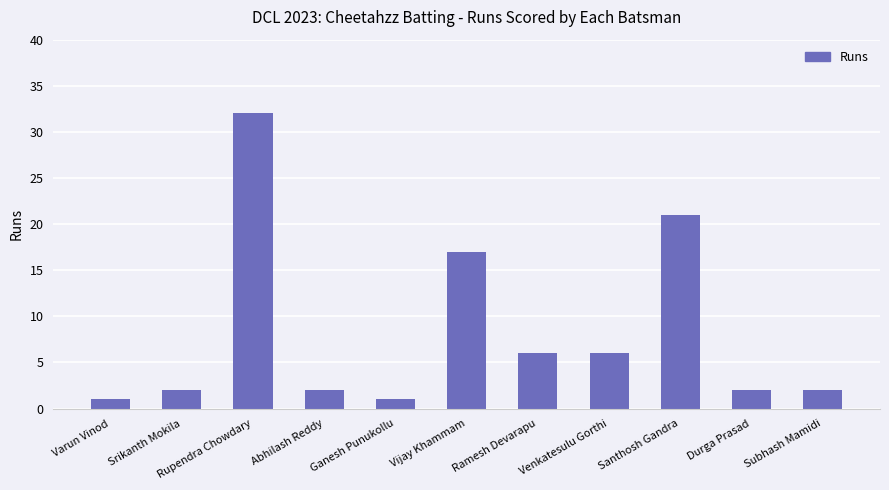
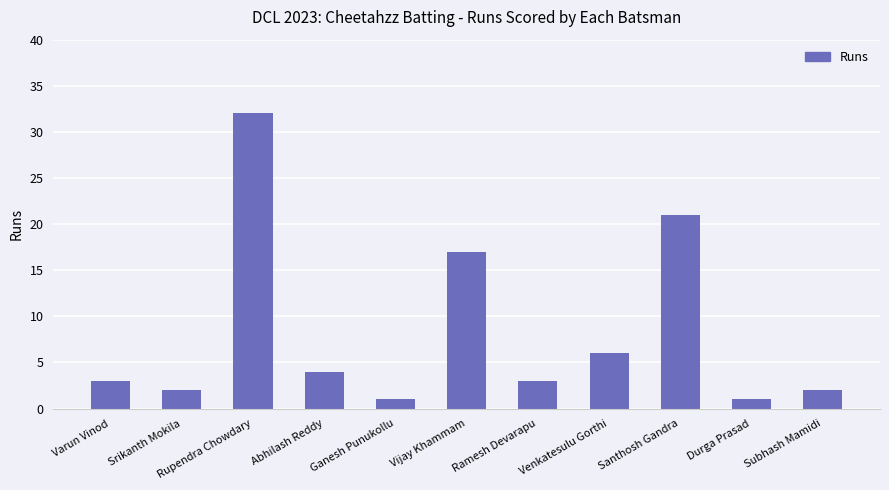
Varun Vinod: 1 -> 3
Abhilash Reddy: 2 -> 4
Ramesh Devarapu: 6 -> 3
Durga Prasad: 2 -> 1
